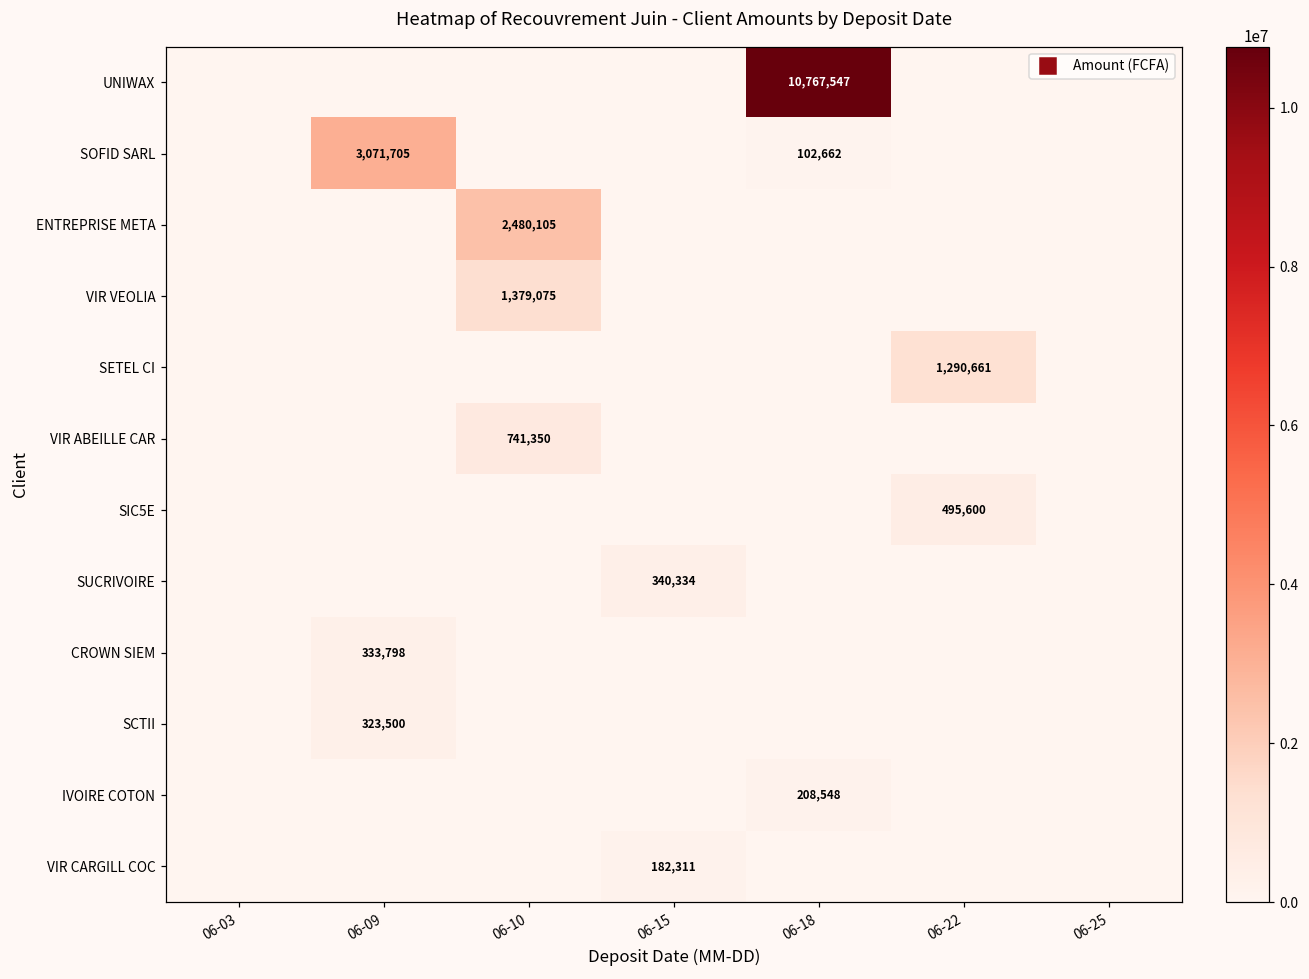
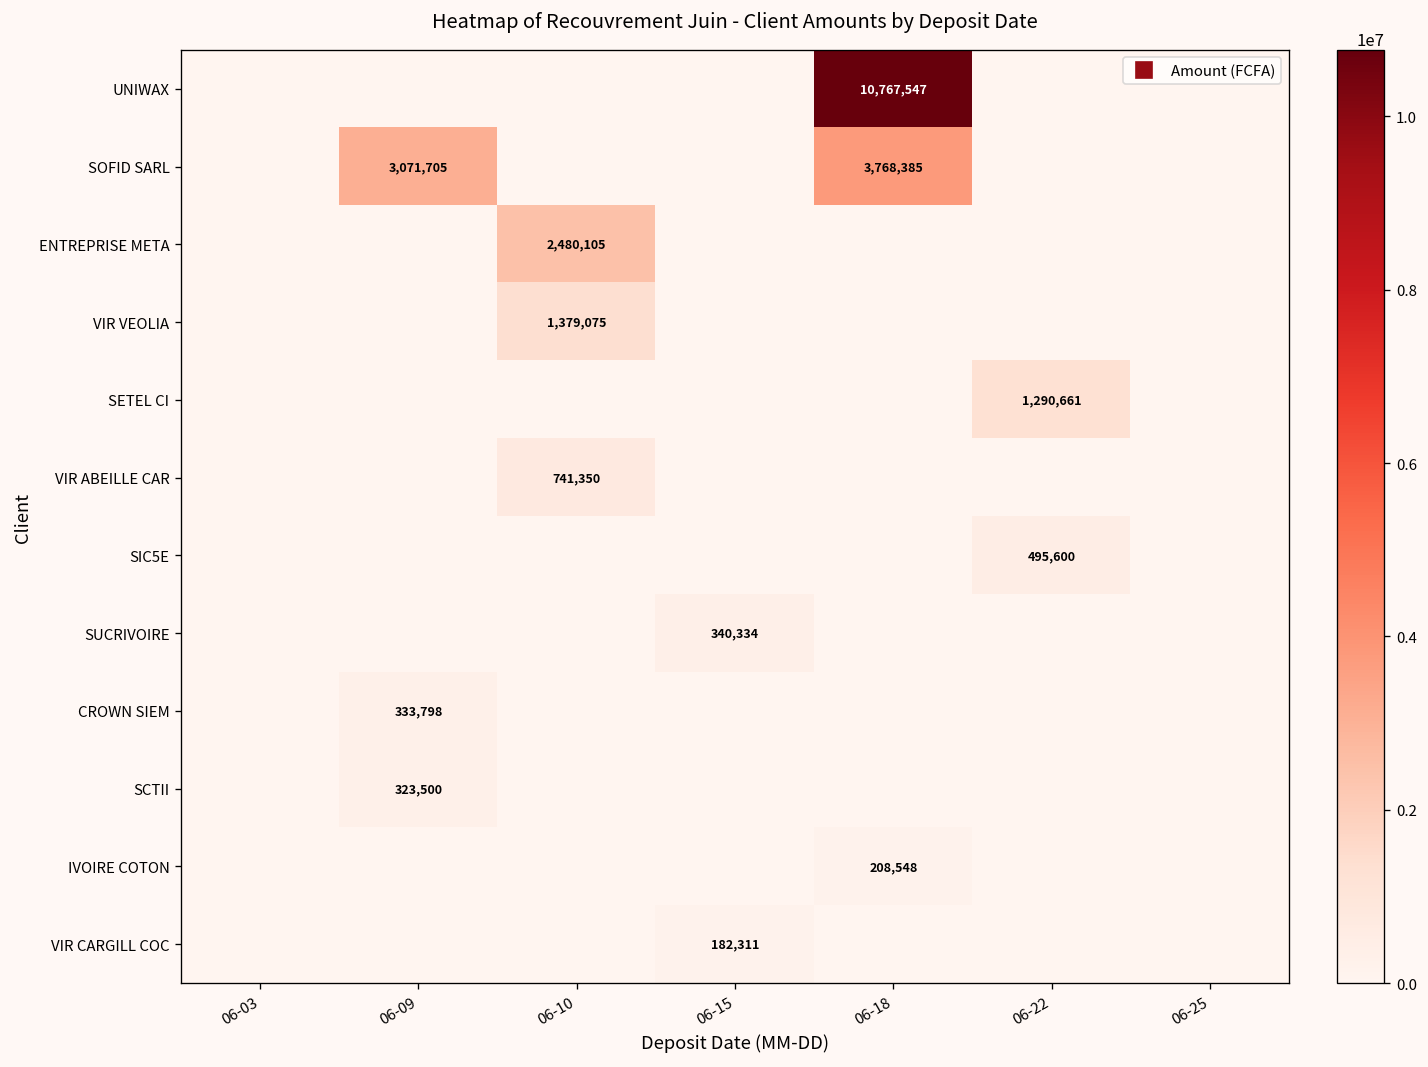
SOFID SARL, 06-18: 102,662 -> 3,768,385
